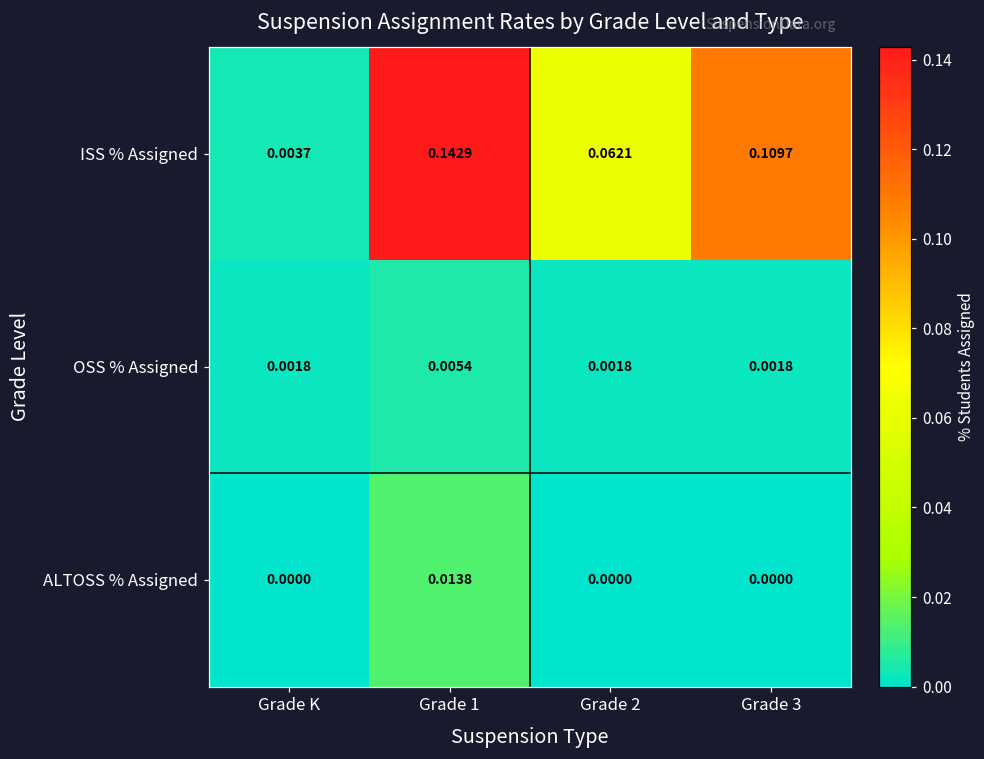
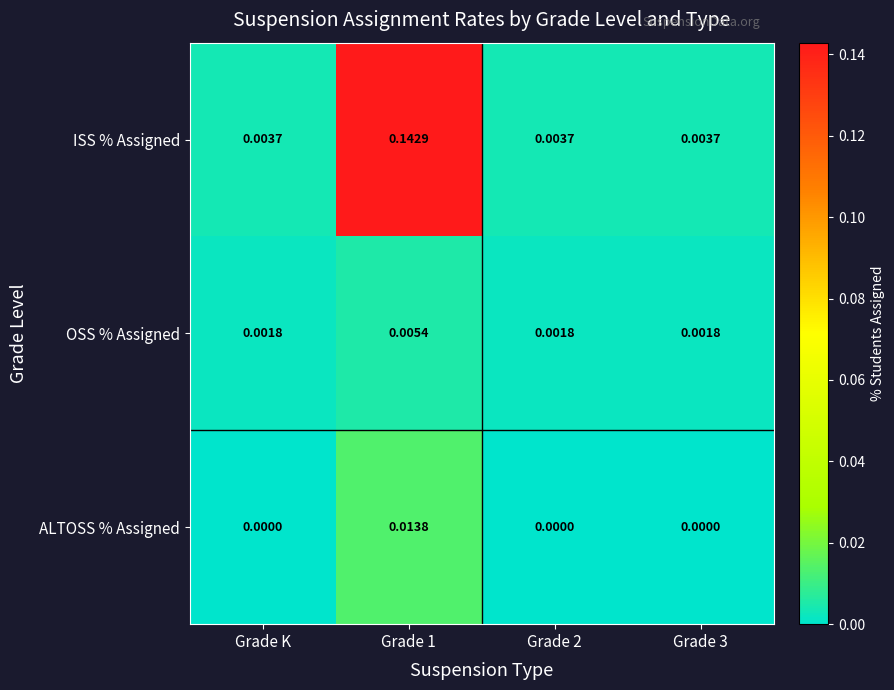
ISS % Assigned, Grade 2: 0.0621 -> 0.0037
ISS % Assigned, Grade 3: 0.1097 -> 0.0037
